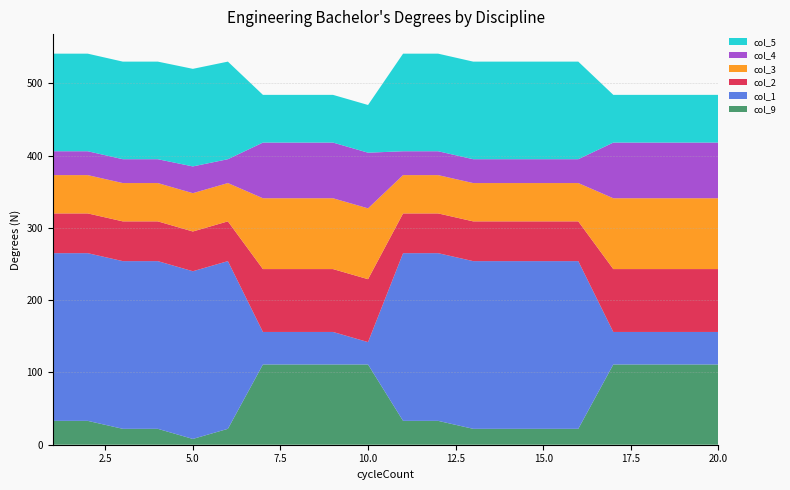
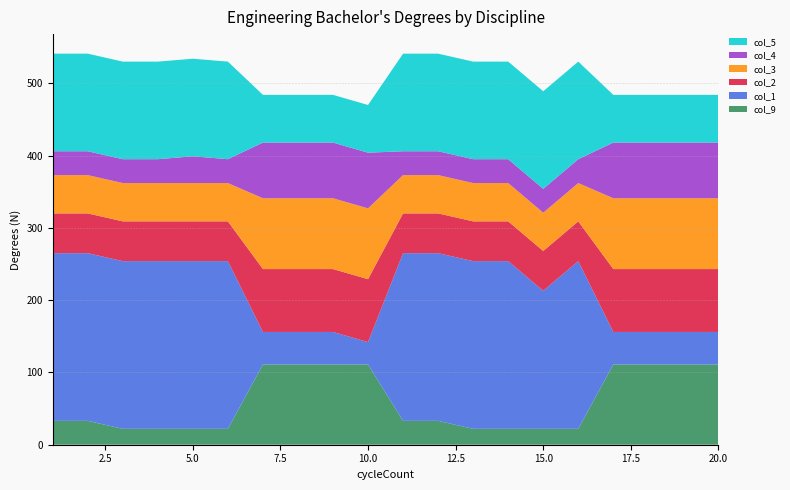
col_9, 5.0: 10 -> 20
col_1, 15.0: 230 -> 190
